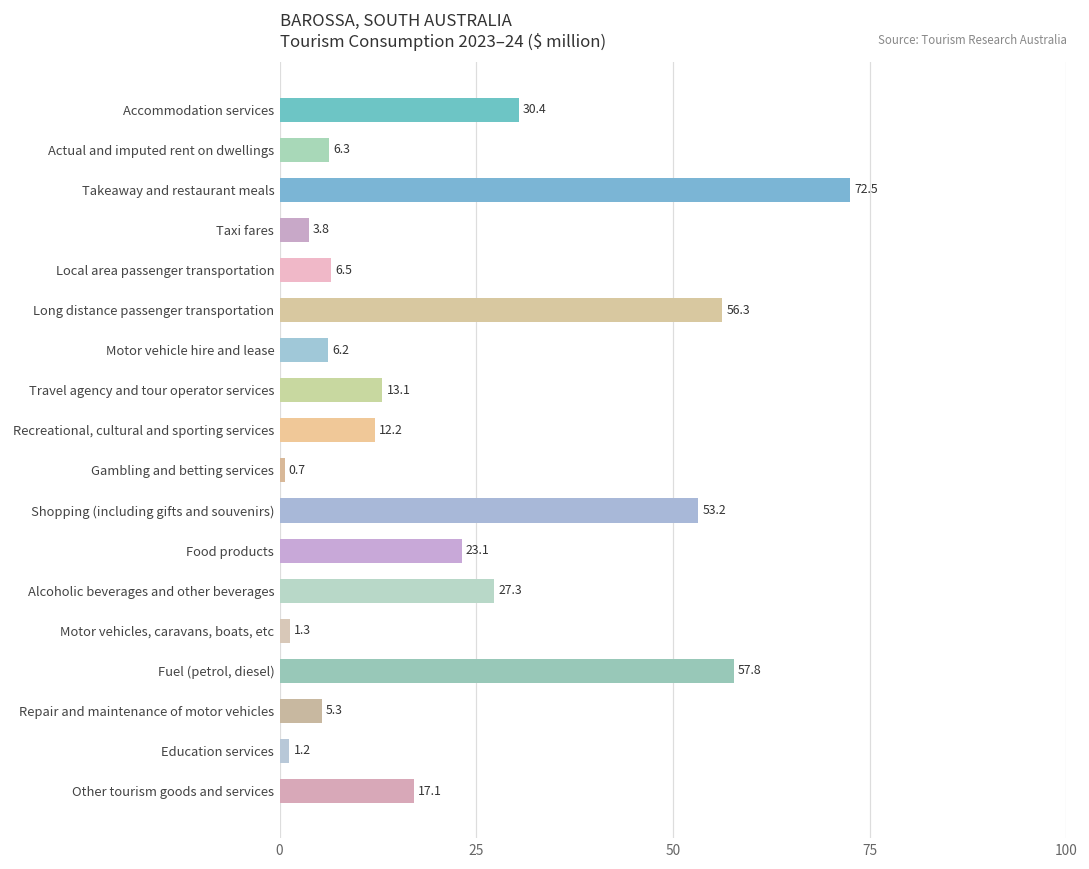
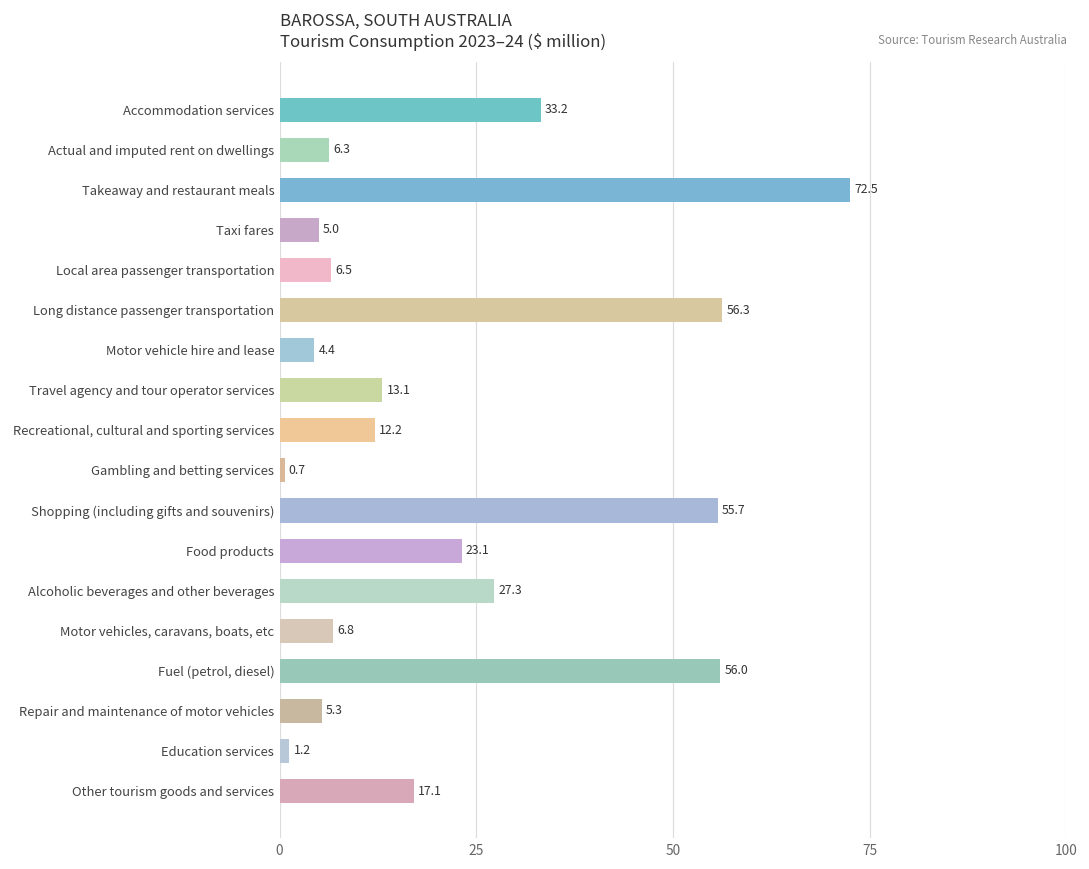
Accommodation services: 30.4 -> 33.2
Taxi fares: 3.8 -> 5.0
Motor vehicle hire and lease: 6.2 -> 4.4
Shopping (including gifts and souvenirs): 53.2 -> 55.7
Motor vehicles, caravans, boats, etc: 1.3 -> 6.8
Fuel (petrol, diesel): 57.8 -> 56.0
